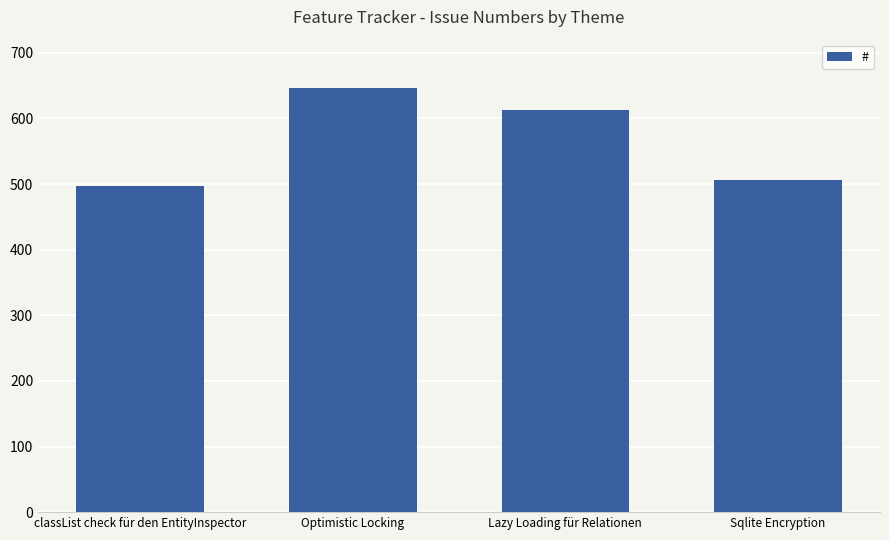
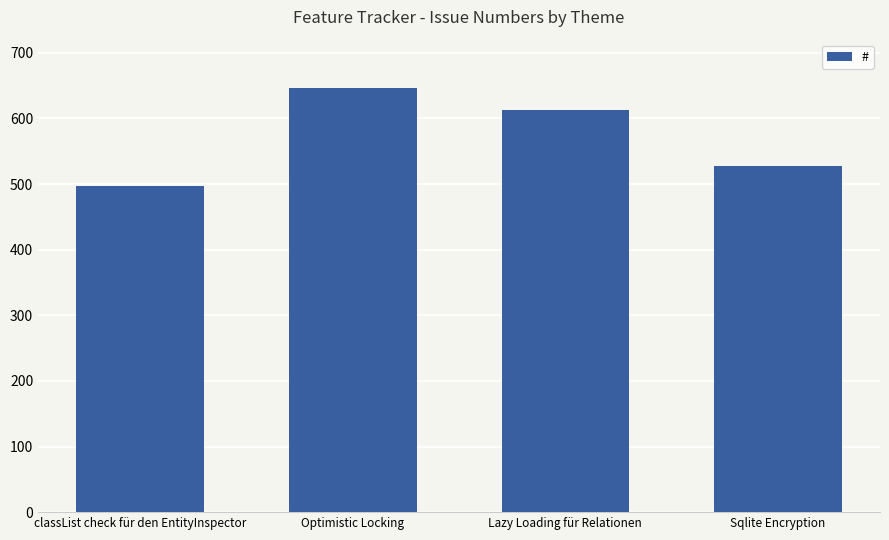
Sqlite Encryption: 510 -> 530
